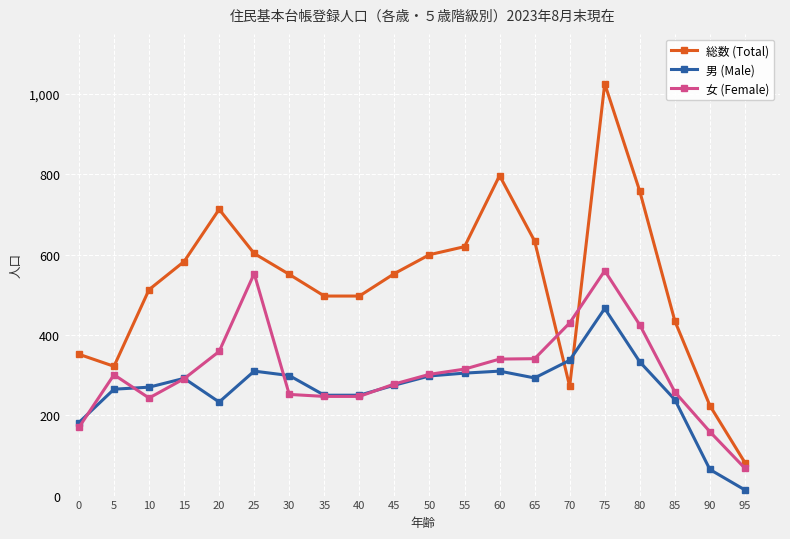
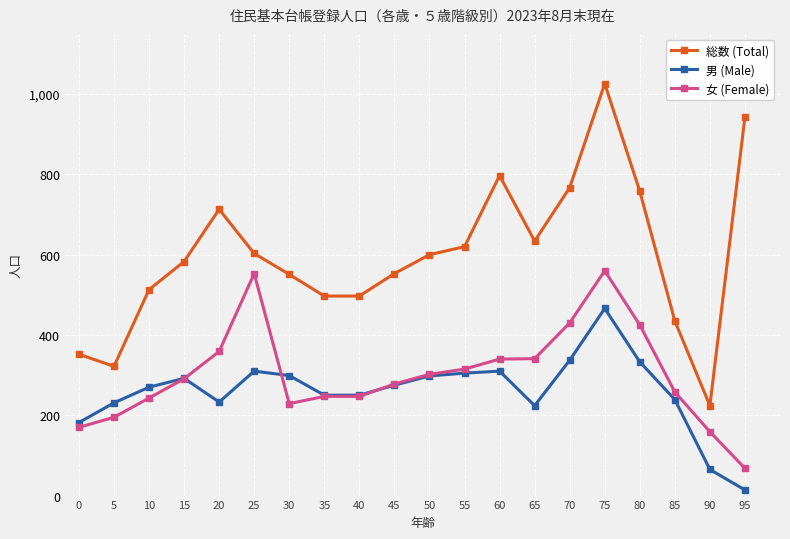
男 (Male), 5: 270 -> 230
女 (Female), 5: 300 -> 200
女 (Female), 30: 250 -> 230
男 (Male), 65: 290 -> 220
総数 (Total), 70: 270 -> 770
総数 (Total), 95: 80 -> 940
